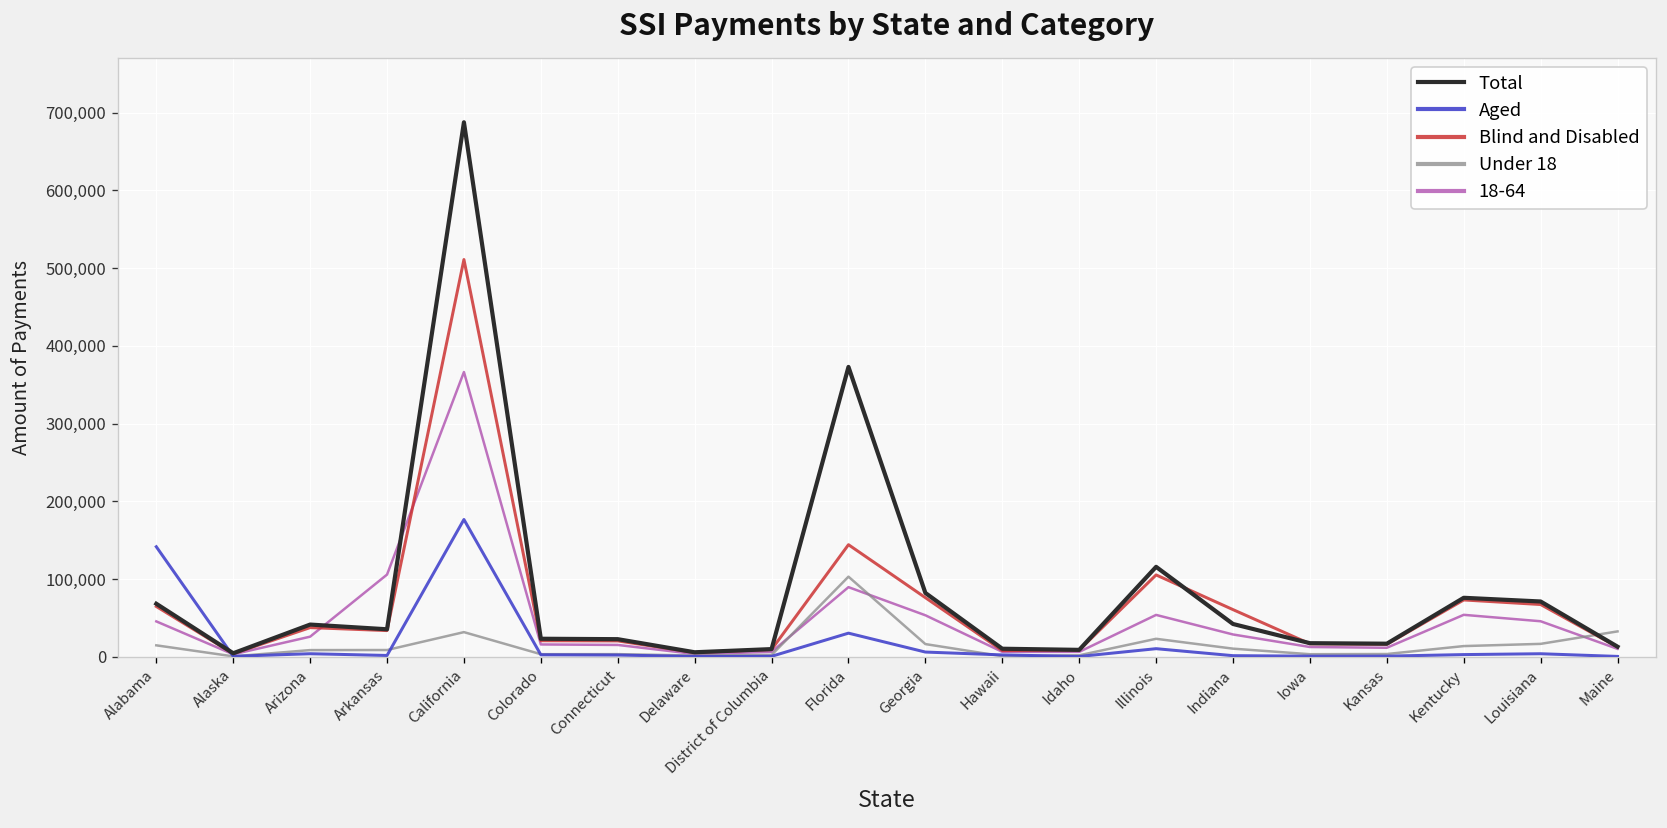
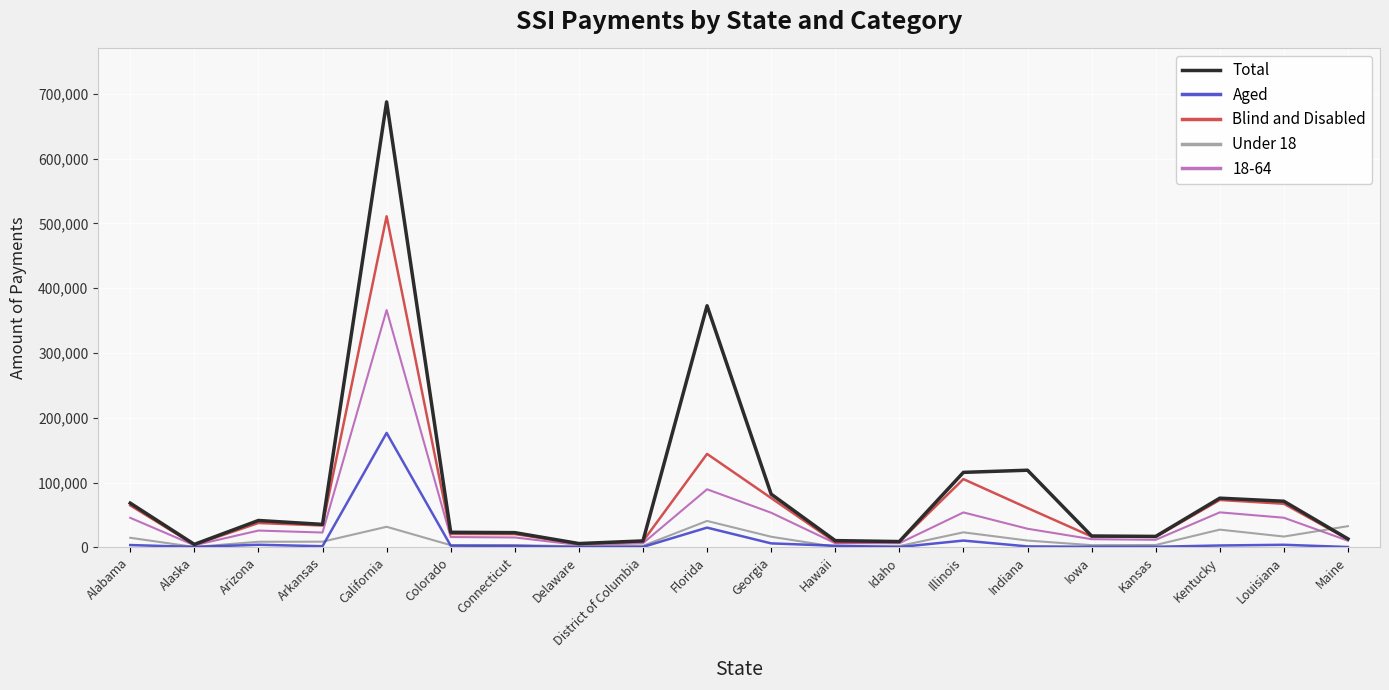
Aged, Alabama: 140,000 -> 0
18-64, Arkansas: 110,000 -> 20,000
Under 18, Florida: 100,000 -> 40,000
Total, Indiana: 40,000 -> 120,000
Under 18, Kentucky: 10,000 -> 30,000
